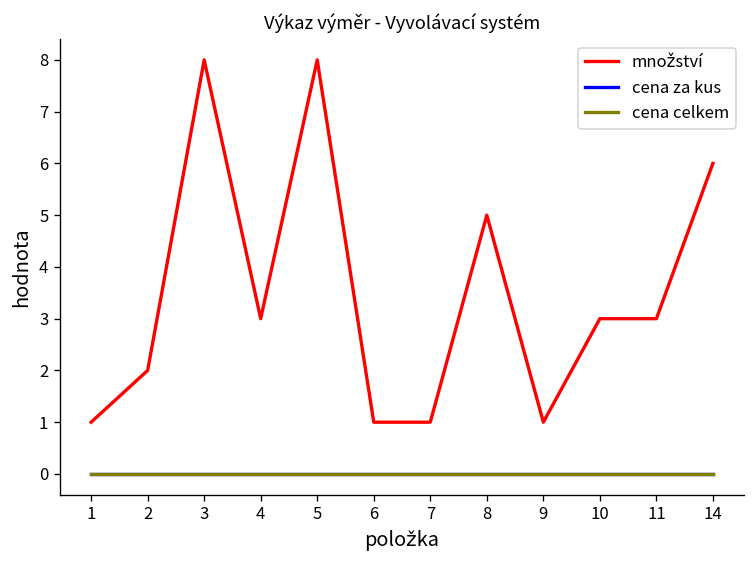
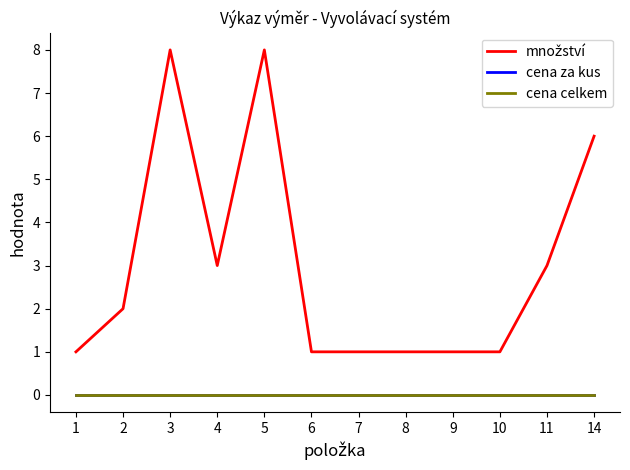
množství, 8: 5 -> 1
množství, 10: 3 -> 1
